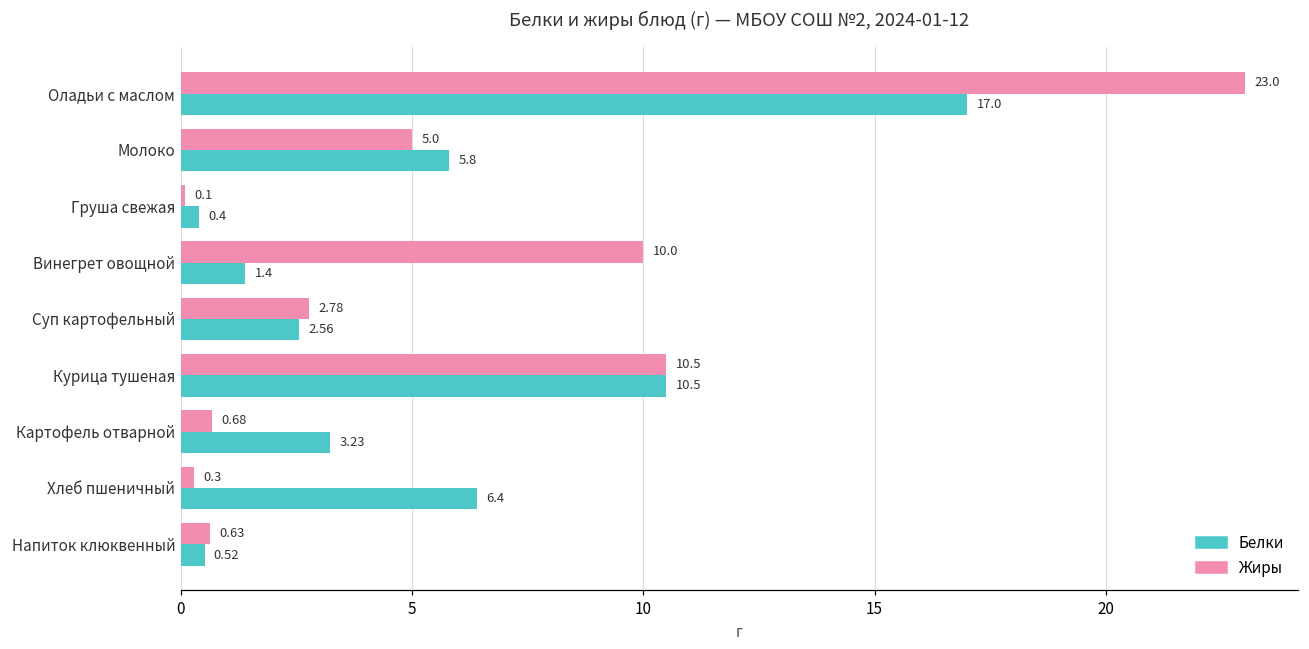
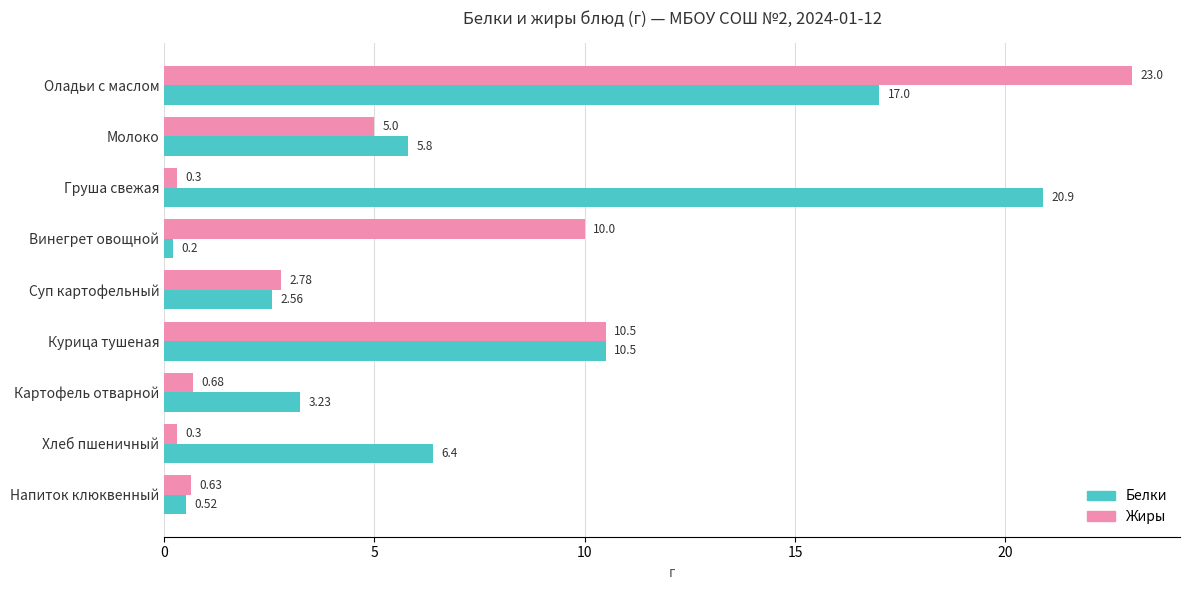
Жиры, Груша свежая: 0.1 -> 0.3
Белки, Груша свежая: 0.4 -> 20.9
Белки, Винегрет овощной: 1.4 -> 0.2
